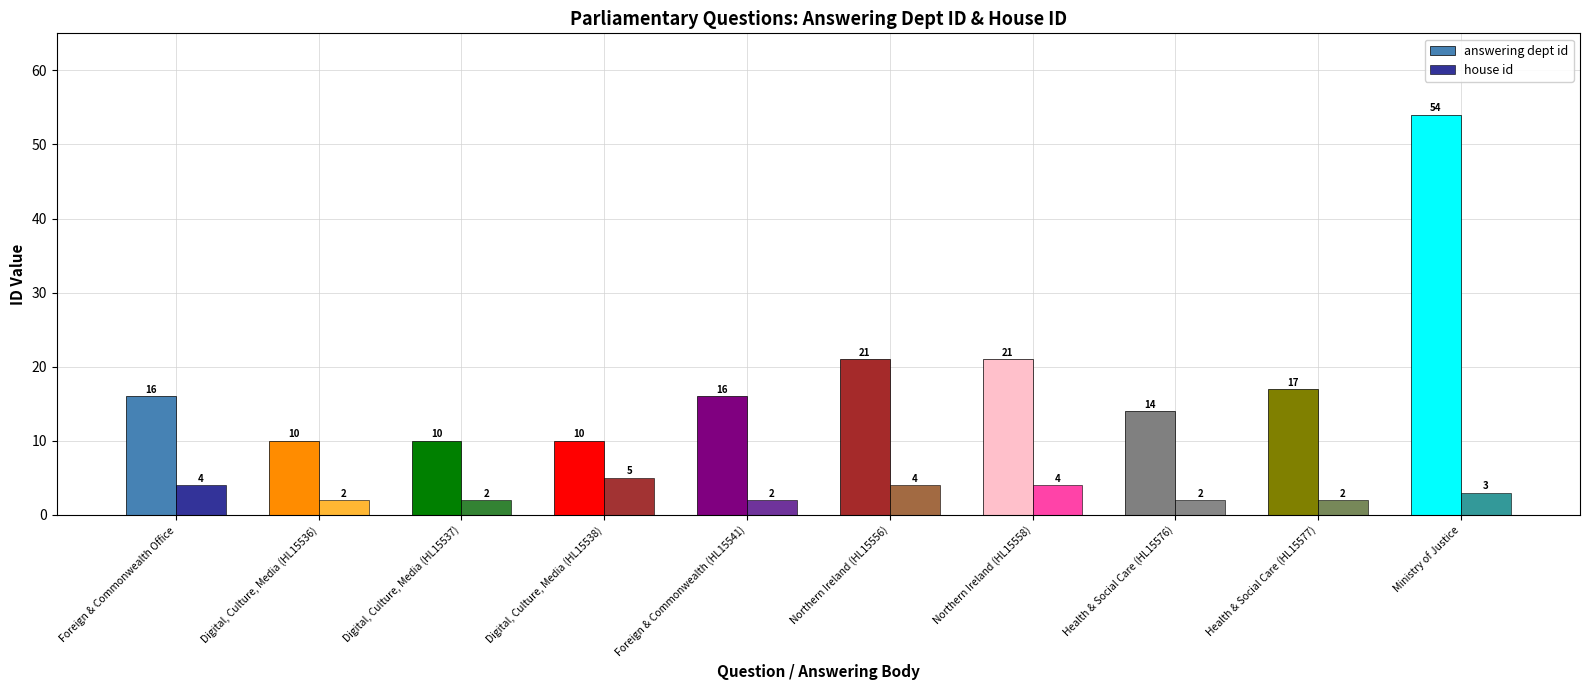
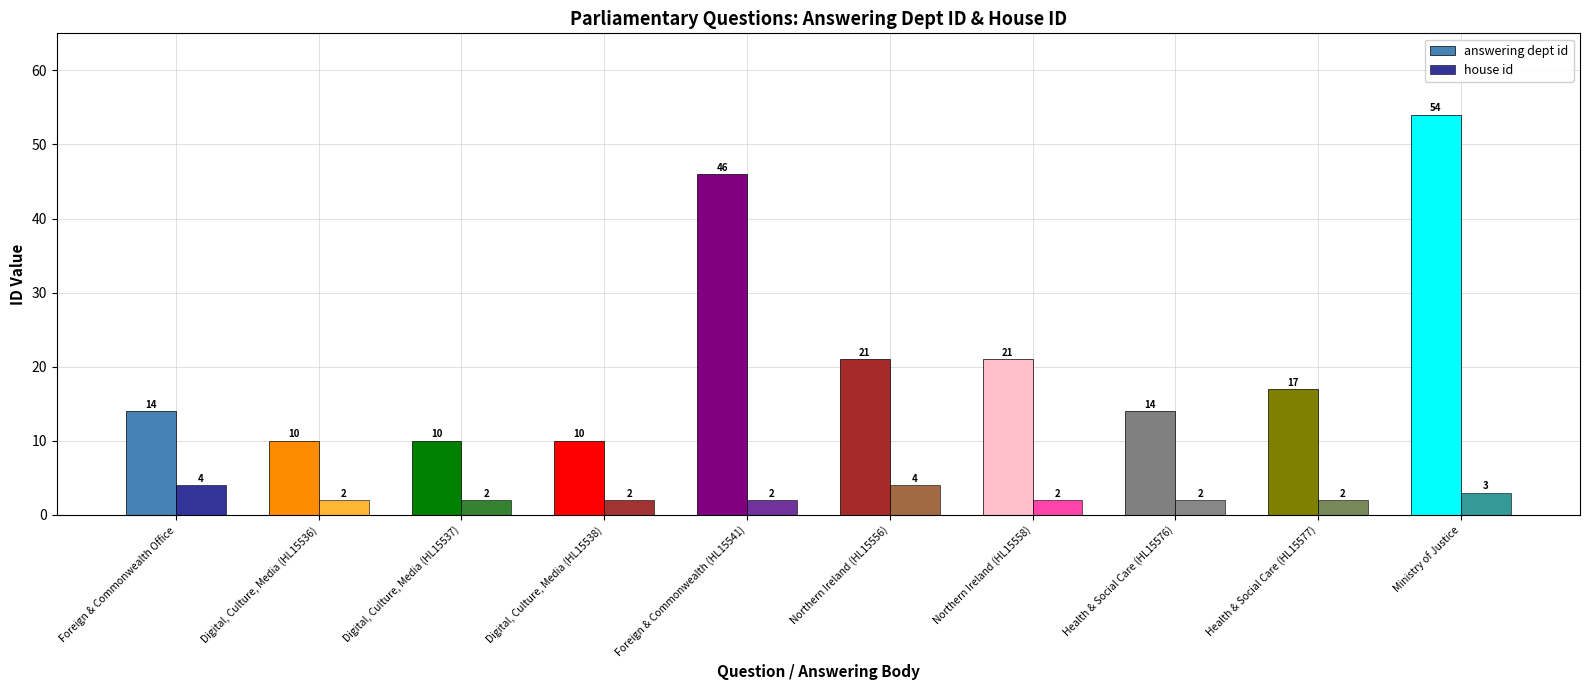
answering dept id, Foreign & Commonwealth Office: 16 -> 14
house id, Digital, Culture, Media (HL15538): 5 -> 2
answering dept id, Foreign & Commonwealth (HL15541): 16 -> 46
house id, Northern Ireland (HL15558): 4 -> 2
